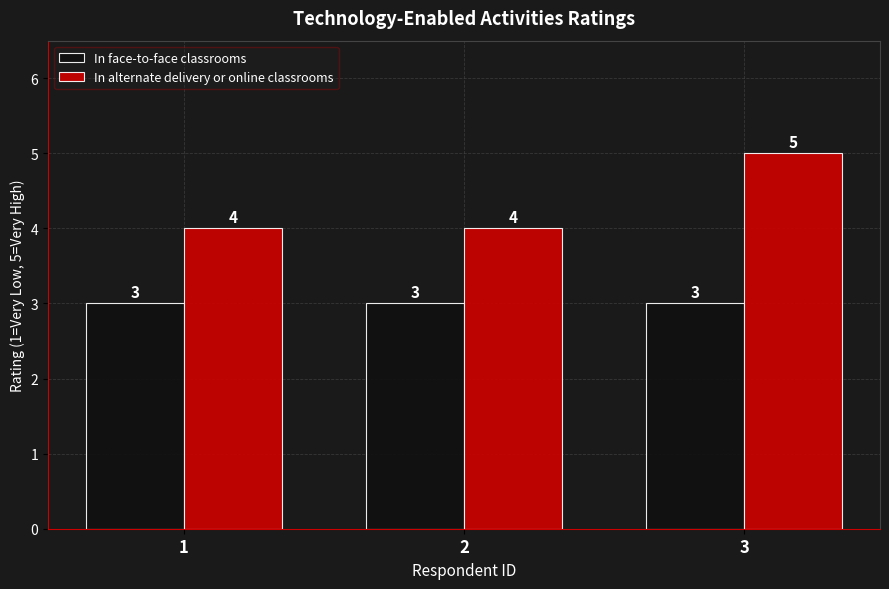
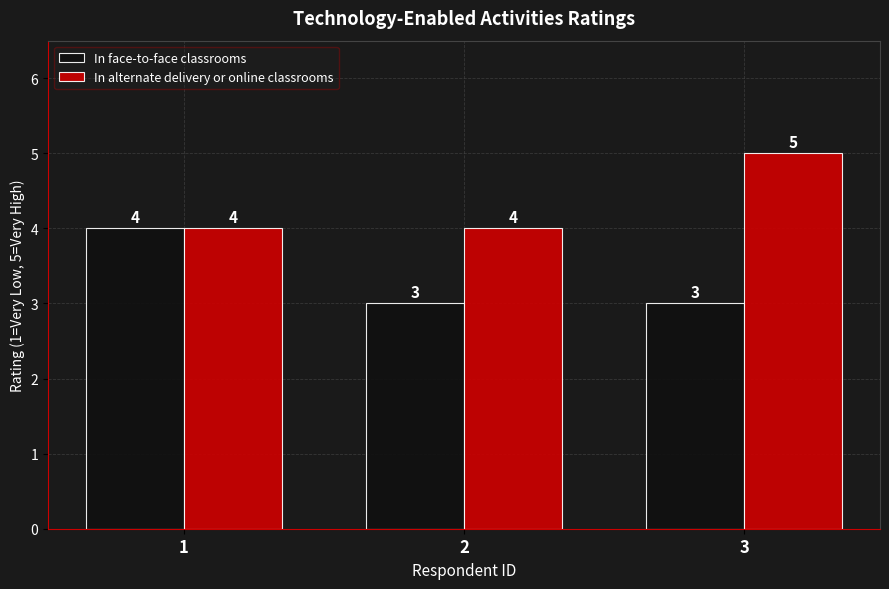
In face-to-face classrooms, 1: 3 -> 4
